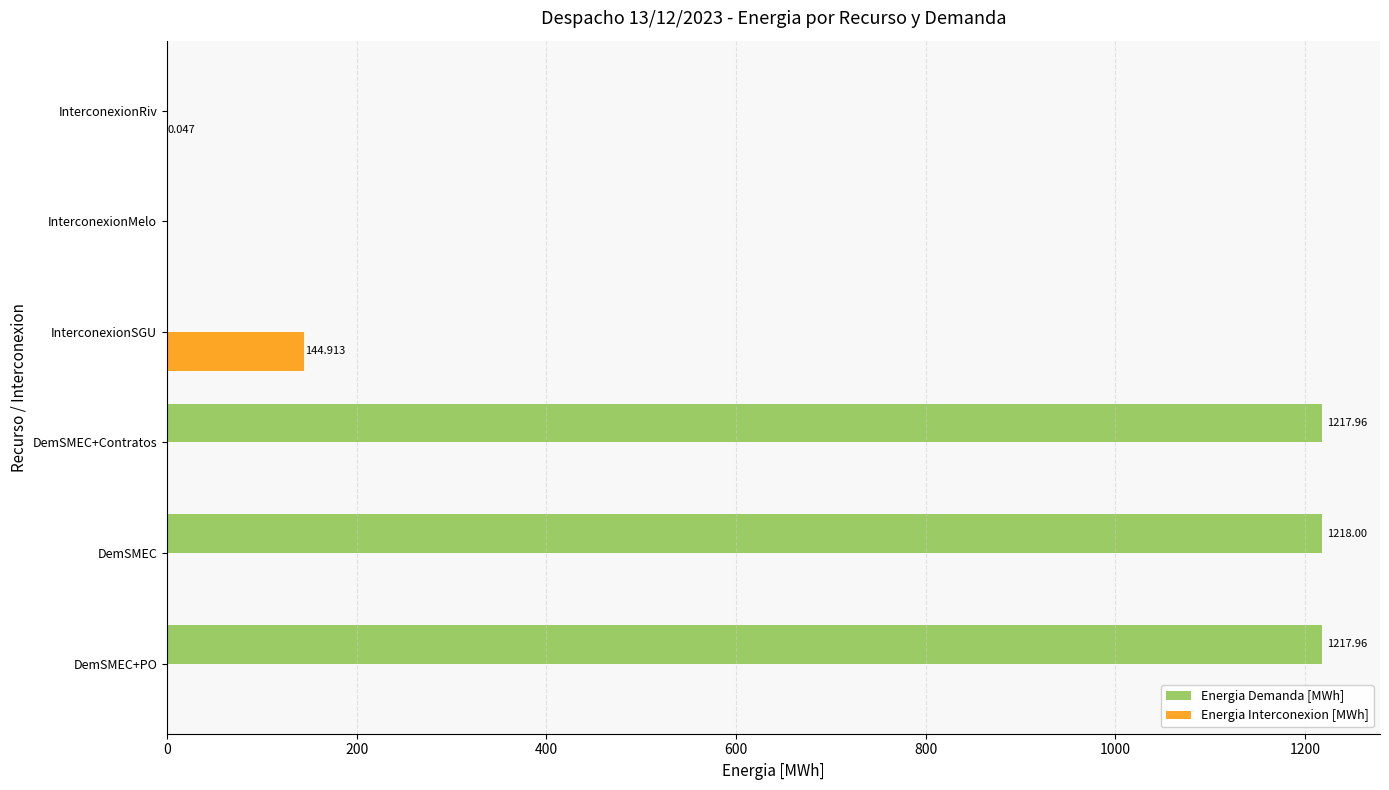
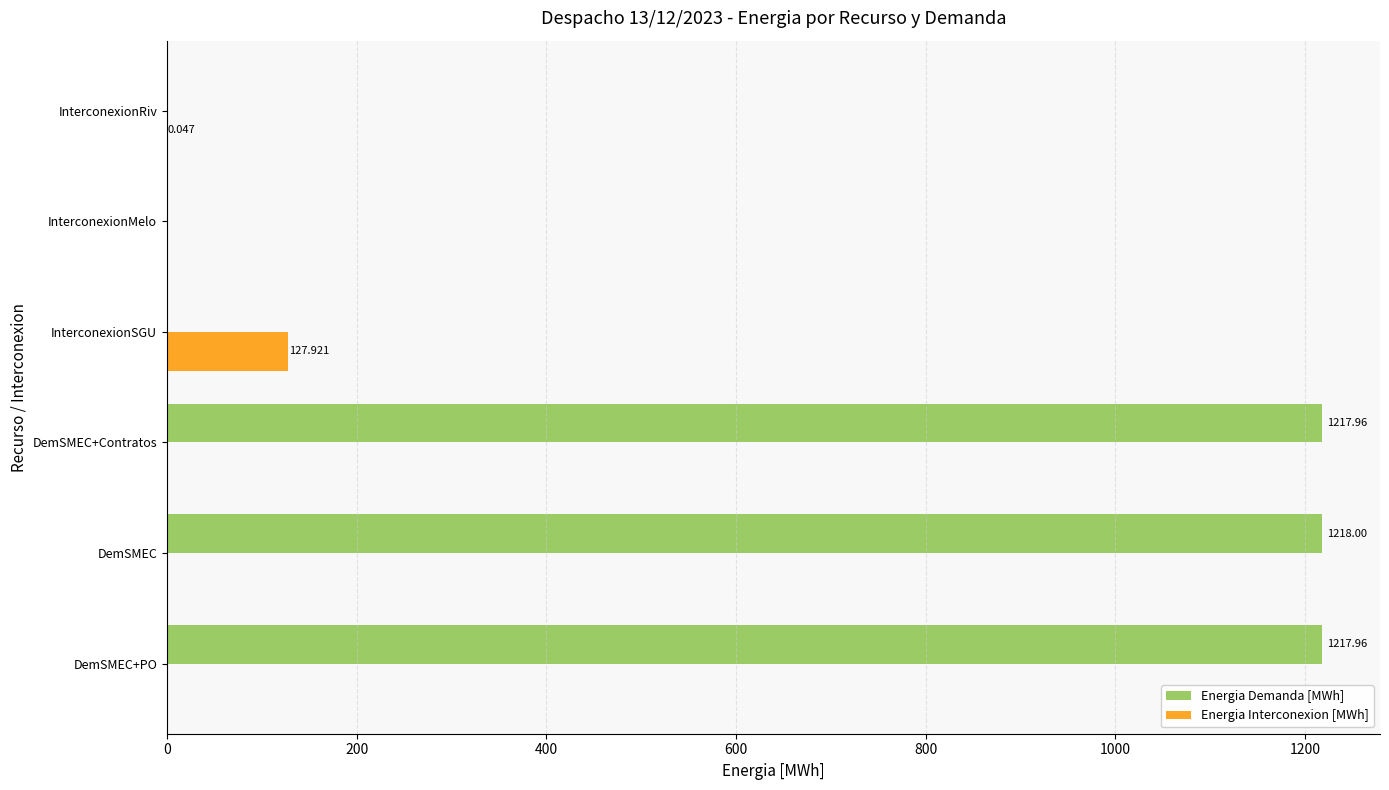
Energia Interconexion [MWh], InterconexionSGU: 144.913 -> 127.921
